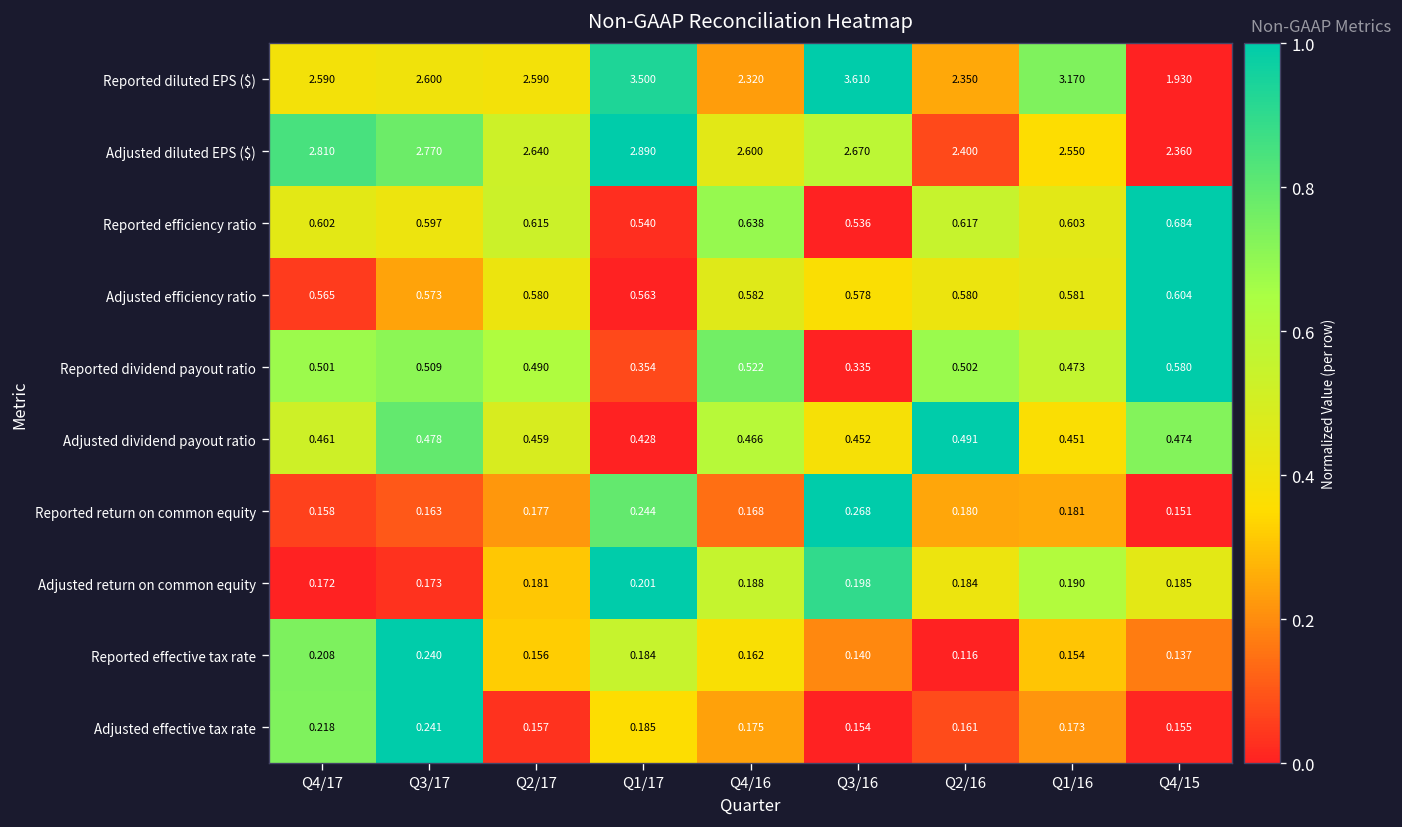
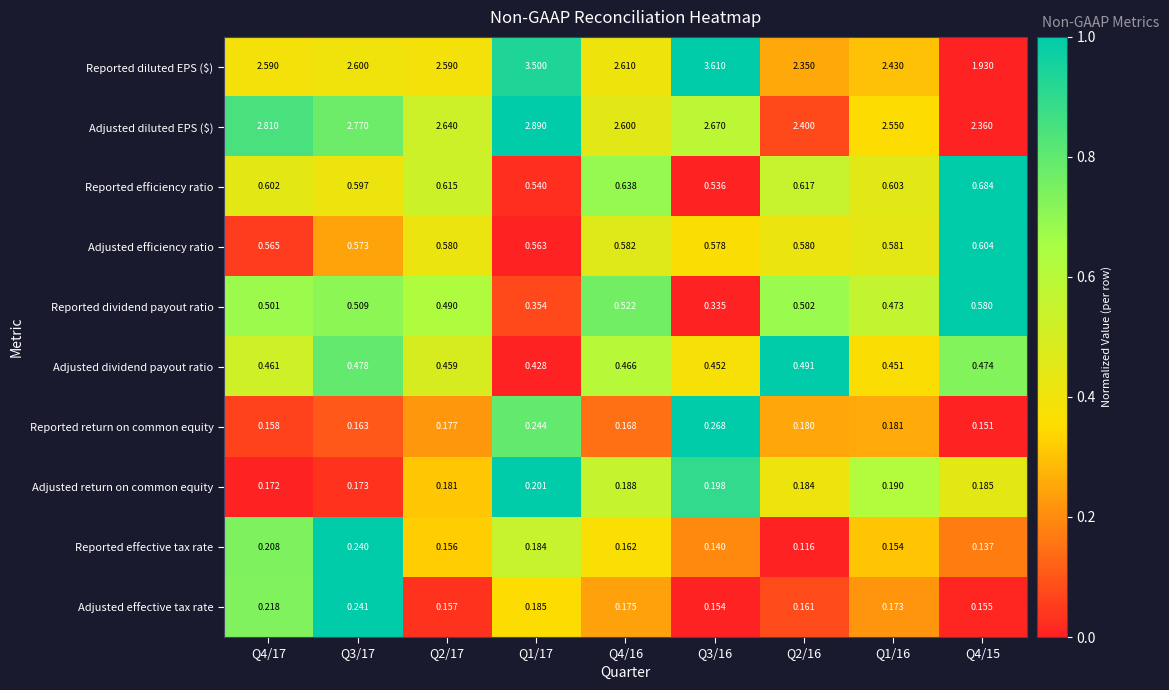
Reported diluted EPS ($), Q4/16: 2.320 -> 2.610
Reported diluted EPS ($), Q1/16: 3.170 -> 2.430
